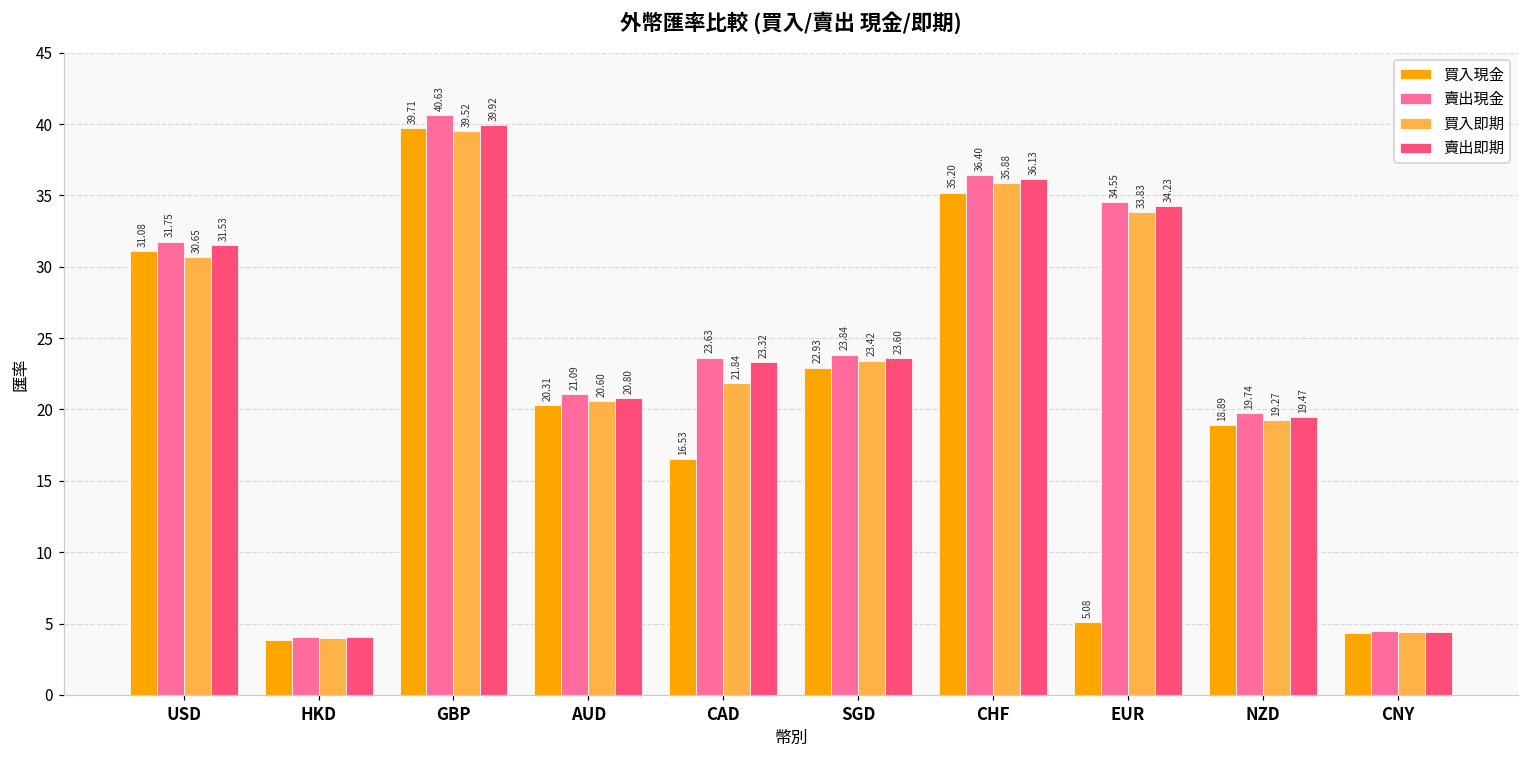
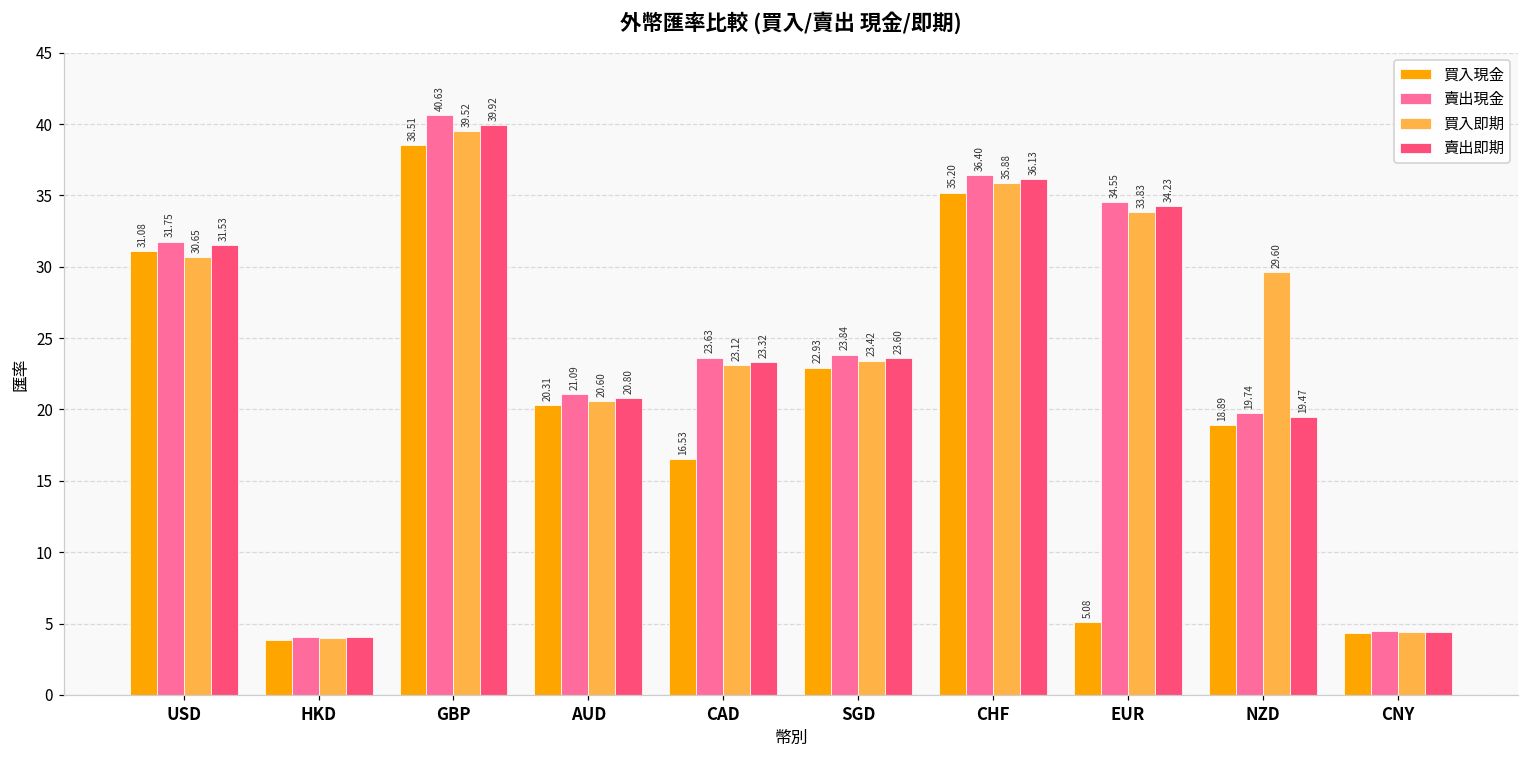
買入現金, GBP: 39.71 -> 38.51
買入即期, CAD: 21.84 -> 23.12
買入即期, NZD: 19.27 -> 29.60
